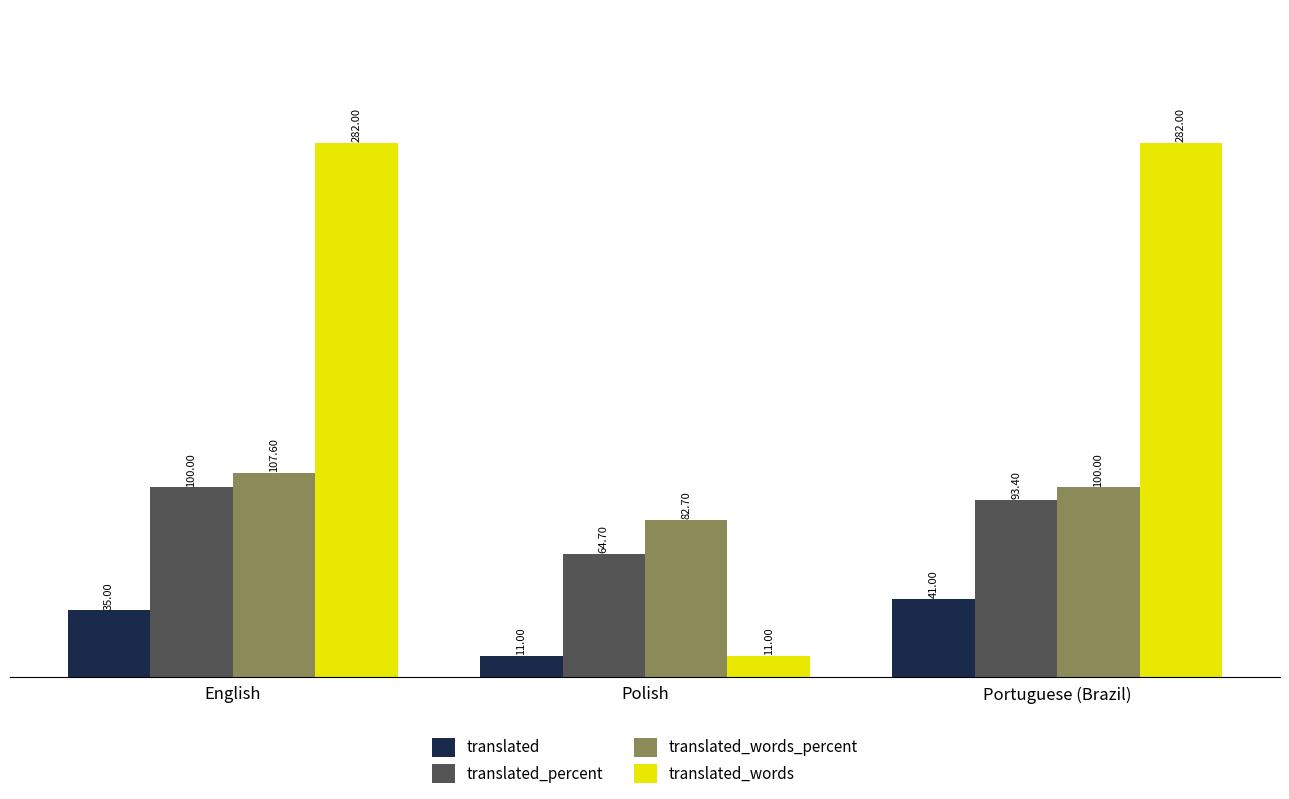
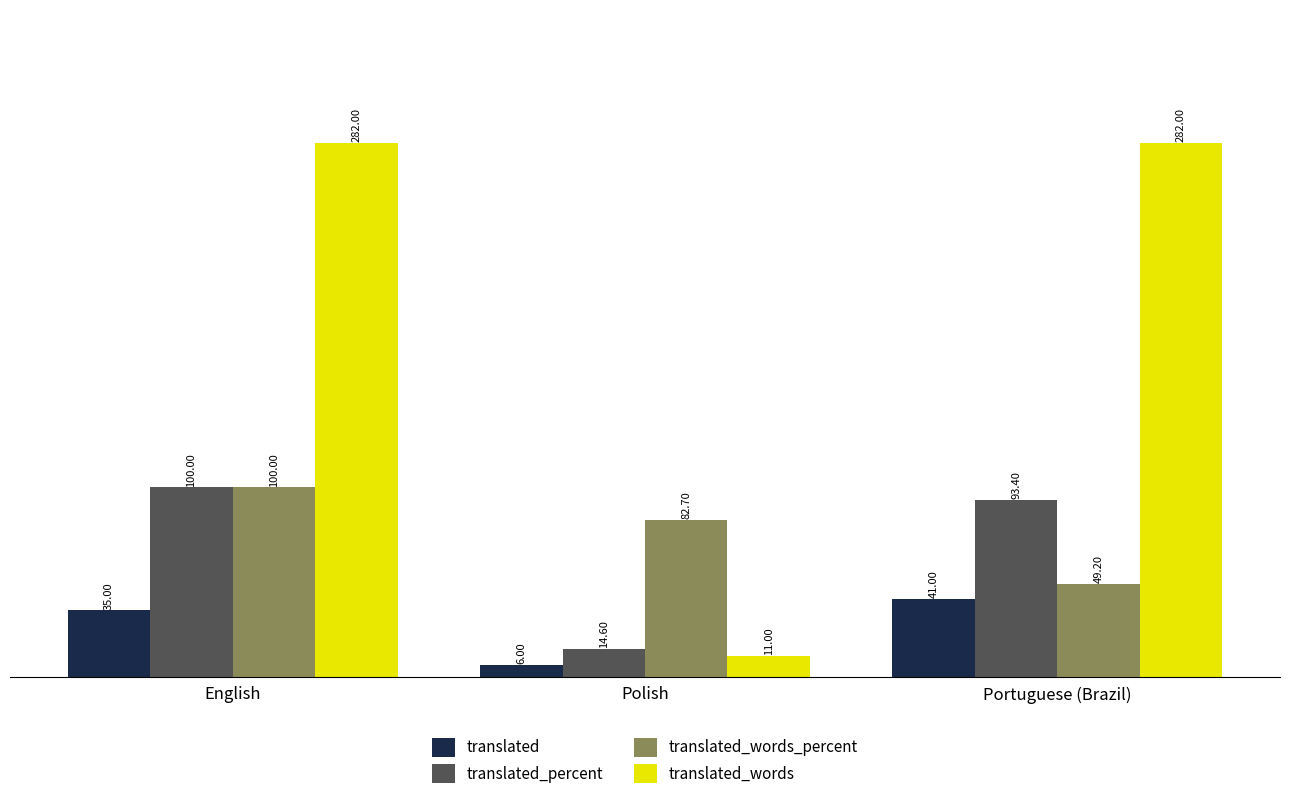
translated_words_percent, English: 107.60 -> 100.00
translated, Polish: 11.00 -> 6.00
translated_percent, Polish: 64.70 -> 14.60
translated_words_percent, Portuguese (Brazil): 100.00 -> 49.20
